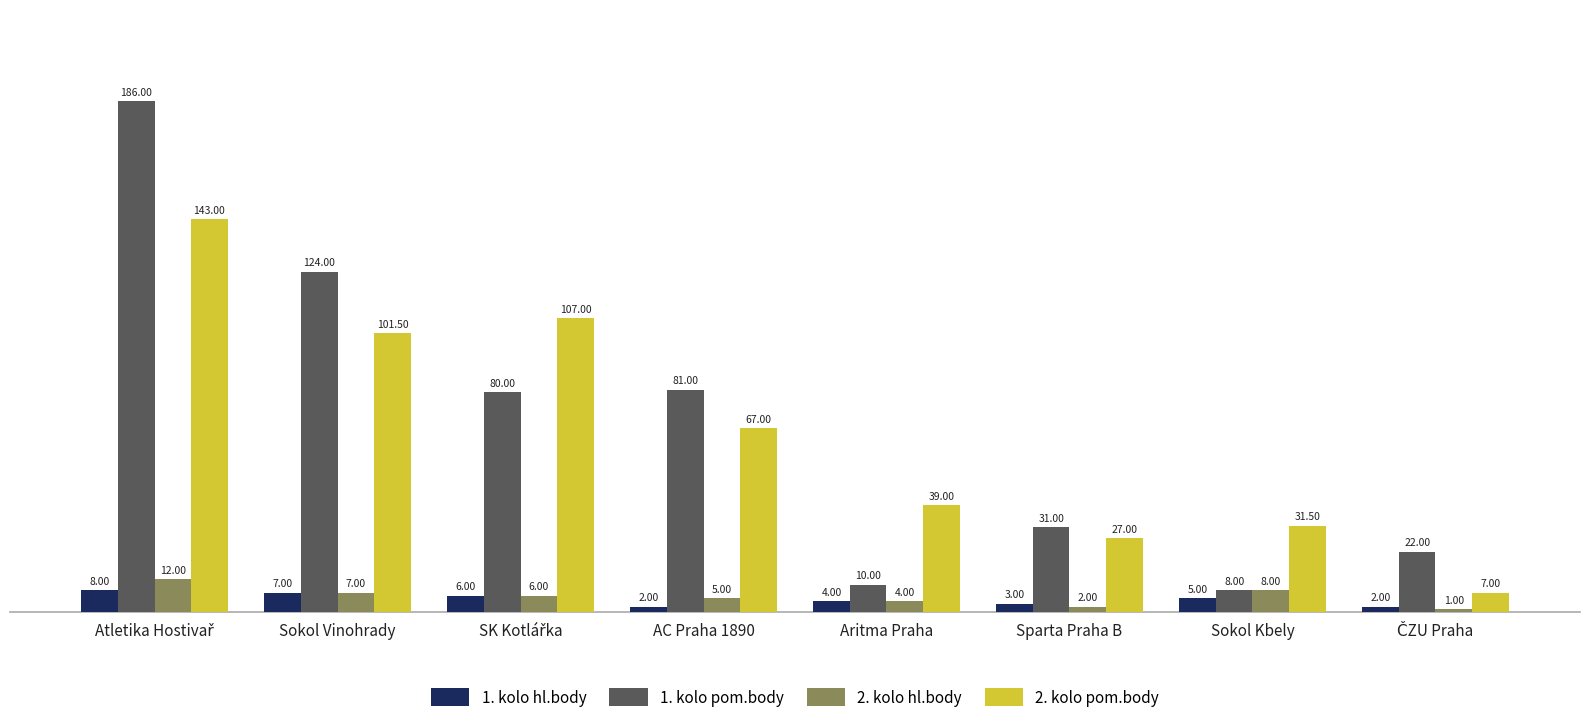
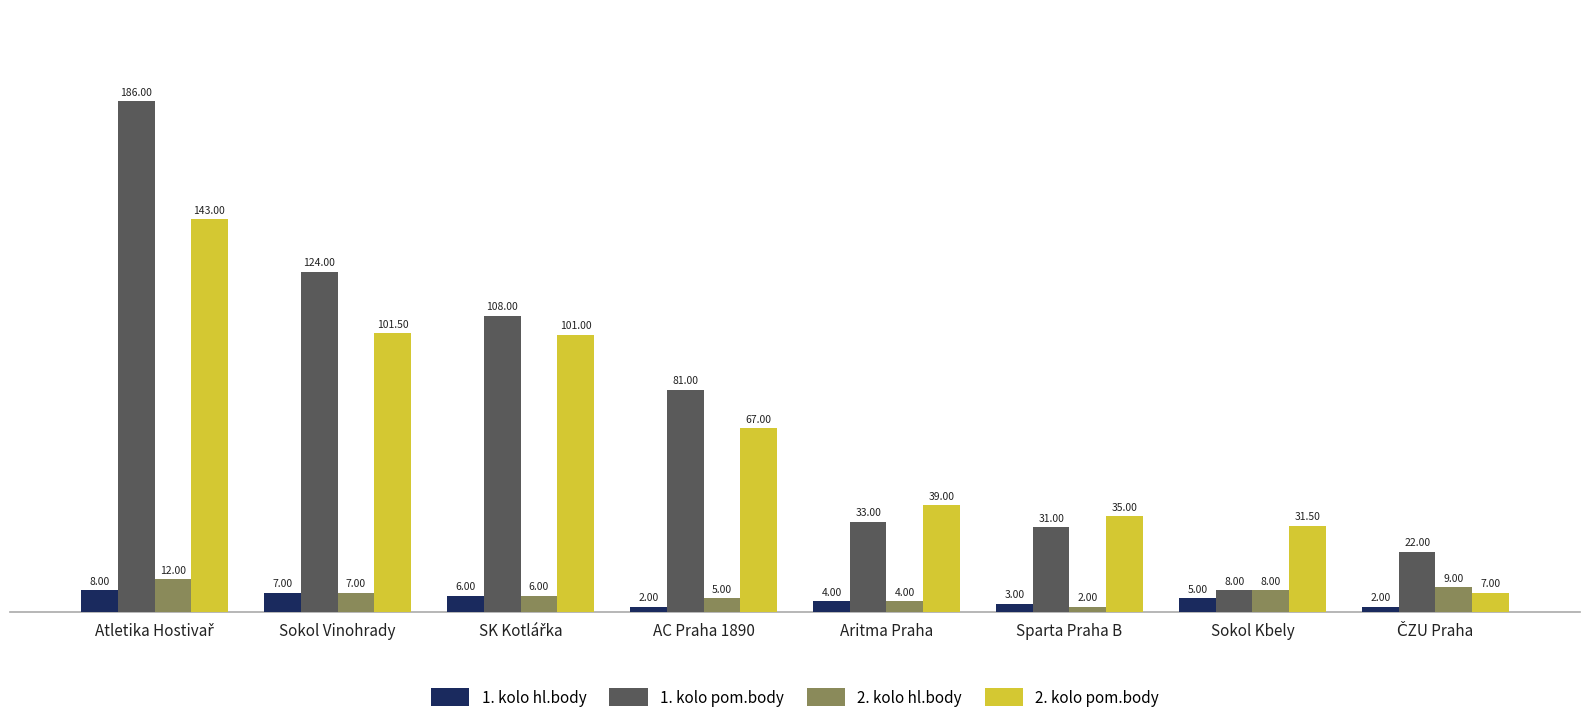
1. kolo pom.body, SK Kotlářka: 80.00 -> 108.00
2. kolo pom.body, SK Kotlářka: 107.00 -> 101.00
1. kolo pom.body, Aritma Praha: 10.00 -> 33.00
2. kolo pom.body, Sparta Praha B: 27.00 -> 35.00
2. kolo hl.body, ČZU Praha: 1.00 -> 9.00
